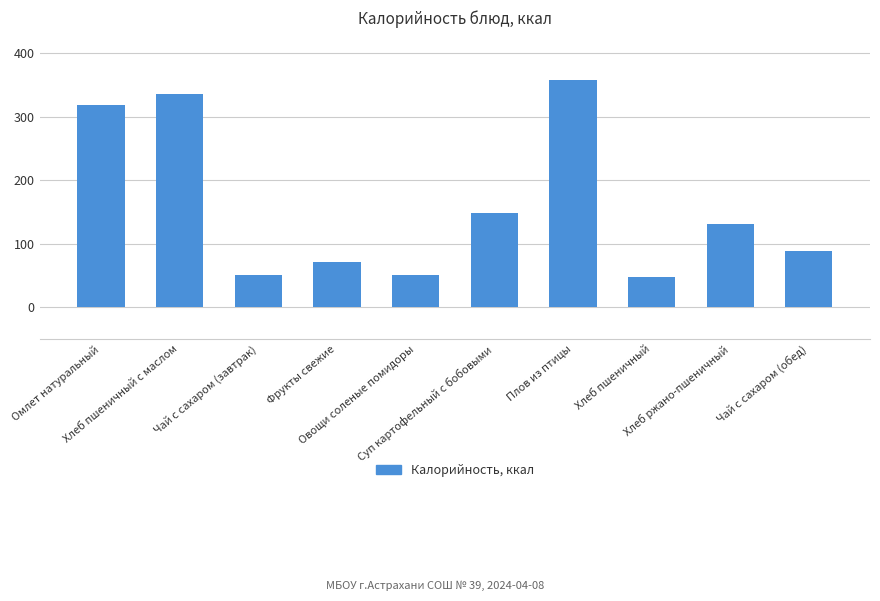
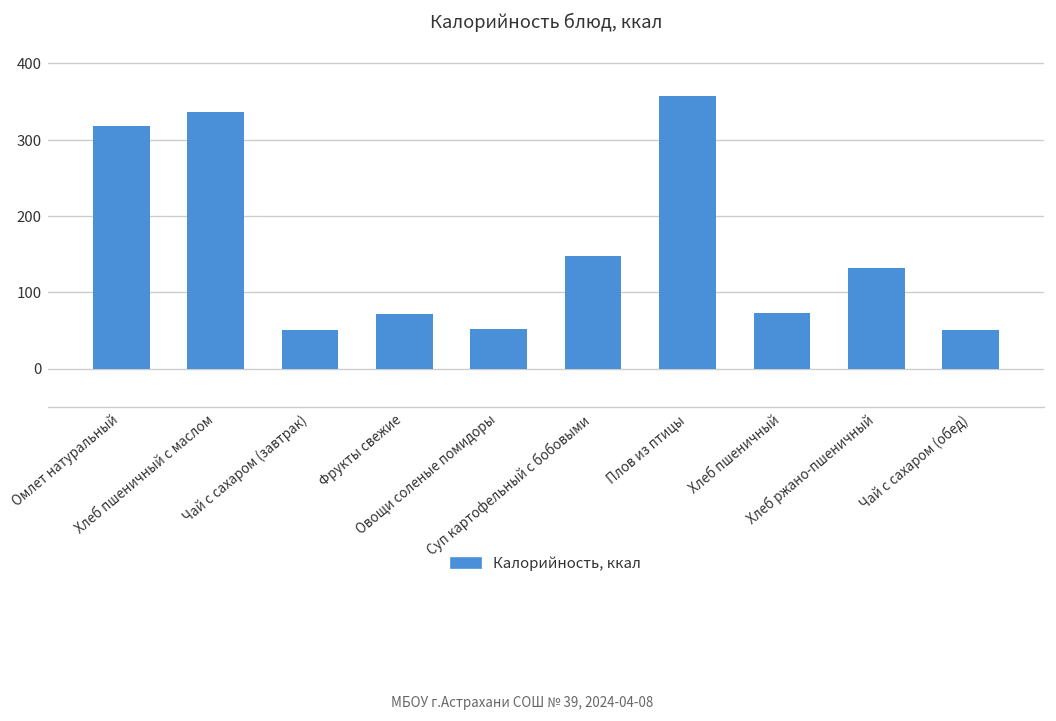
Хлеб пшеничный: 50 -> 70
Чай с сахаром (обед): 90 -> 50
